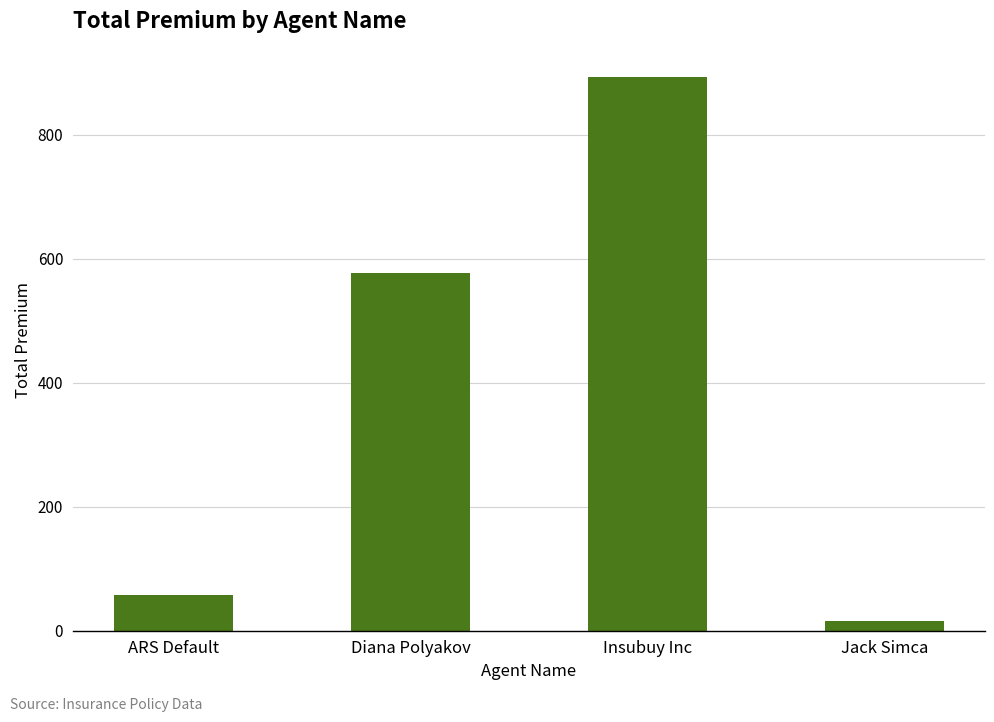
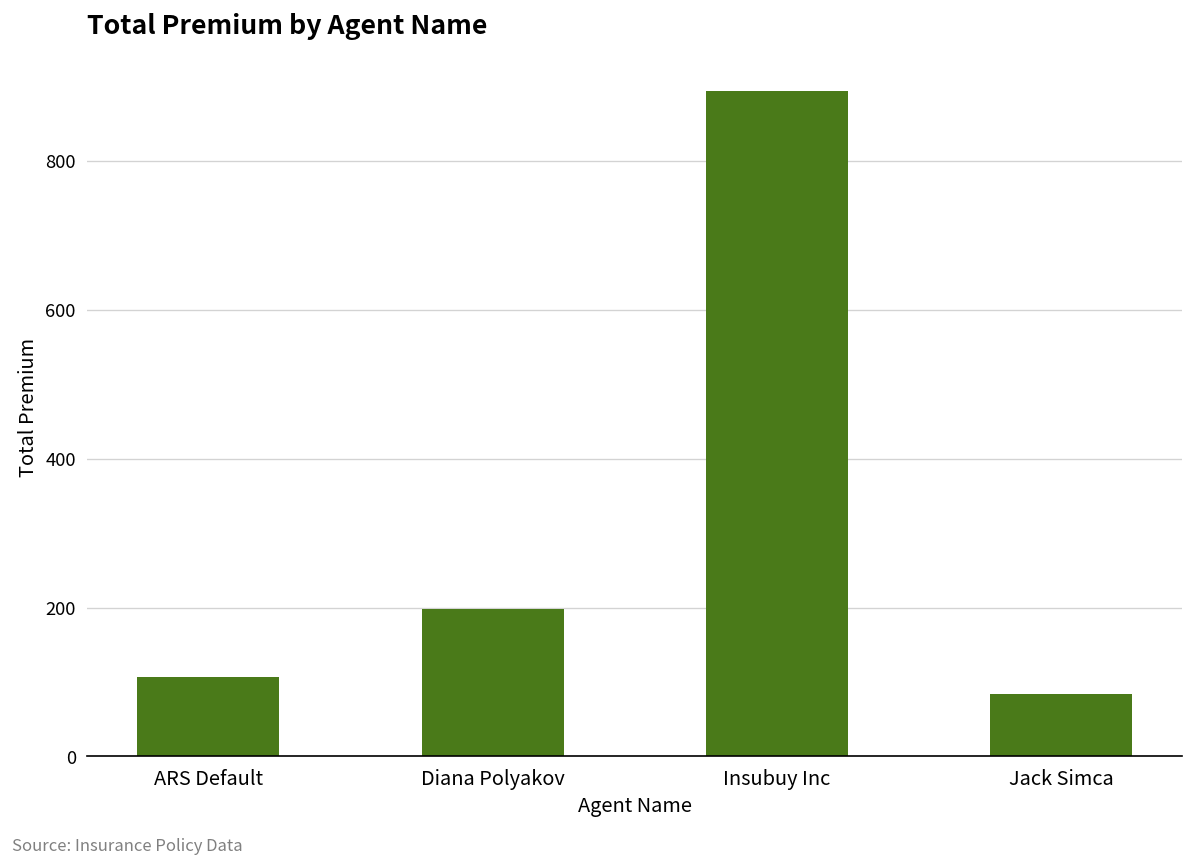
ARS Default: 60 -> 110
Diana Polyakov: 580 -> 200
Jack Simca: 20 -> 80
